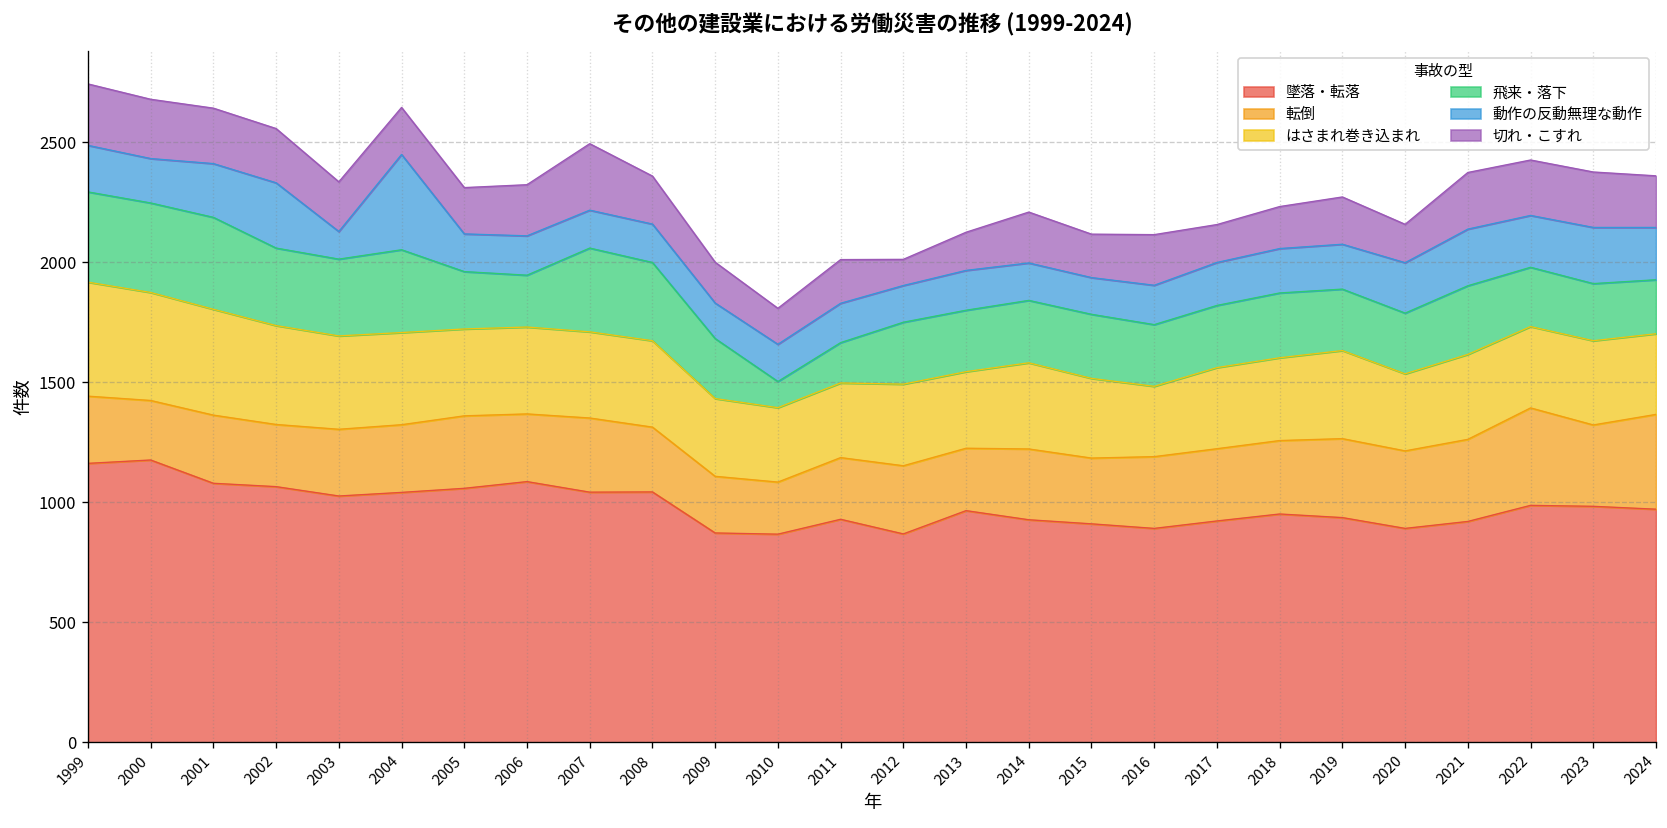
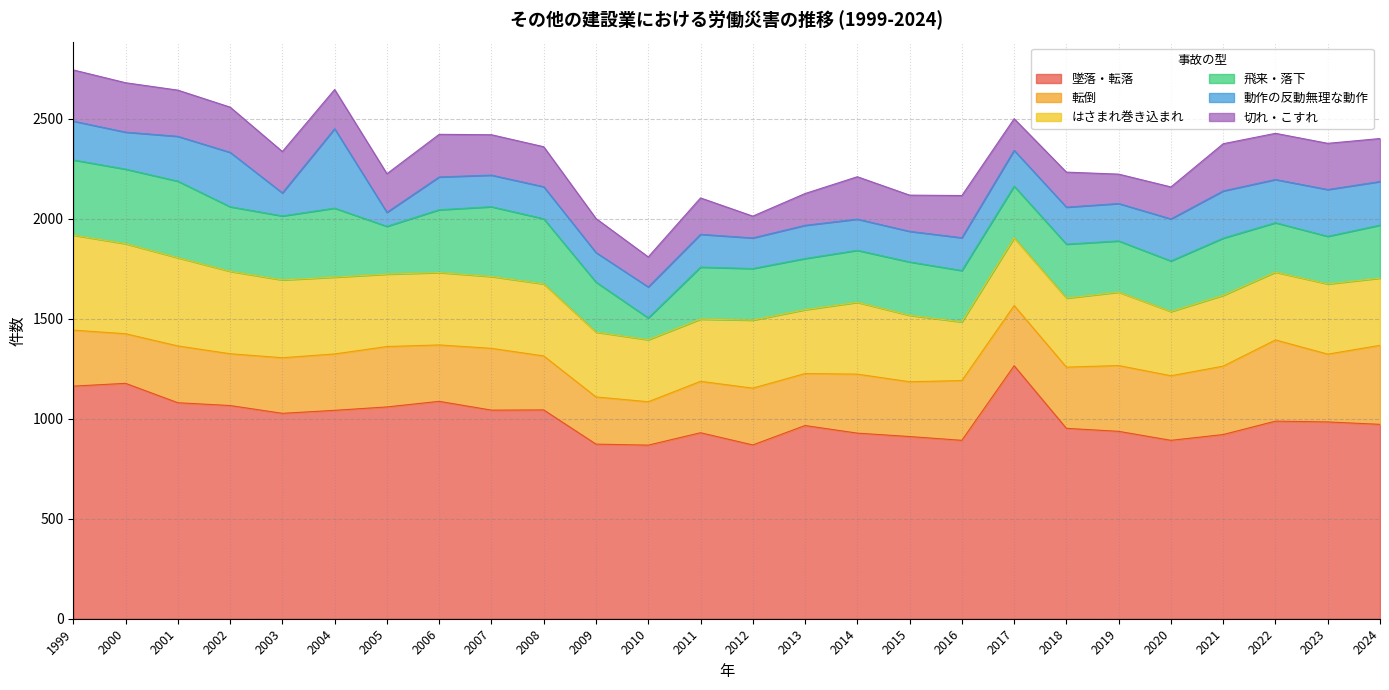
動作の反動無理な動作, 2005: 160 -> 70
飛来・落下, 2006: 220 -> 310
切れ・こすれ, 2007: 280 -> 200
飛来・落下, 2011: 170 -> 260
墜落・転落, 2017: 920 -> 1270
切れ・こすれ, 2019: 200 -> 150
飛来・落下, 2024: 230 -> 270
